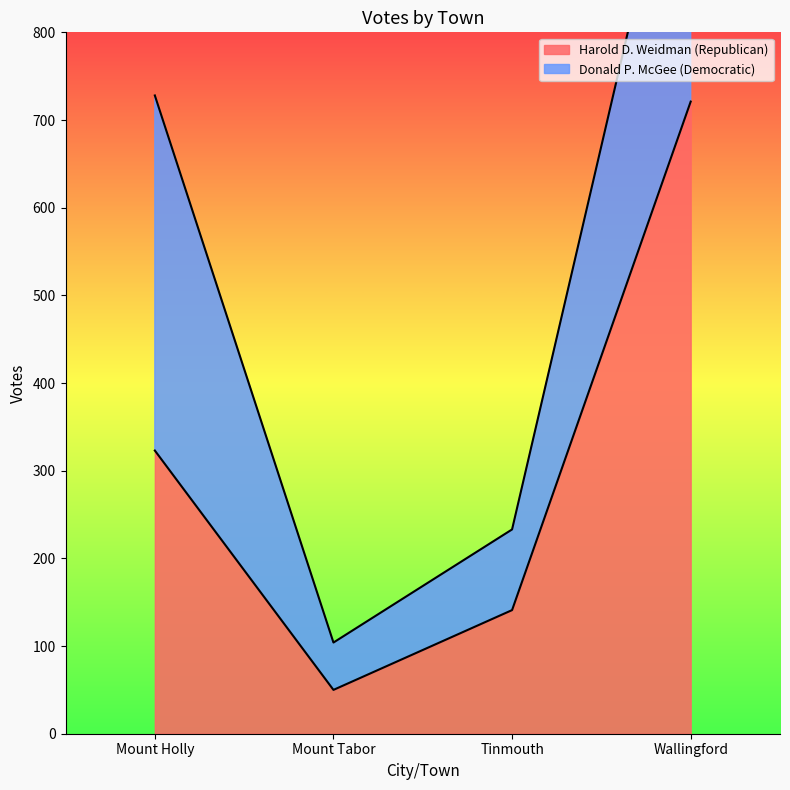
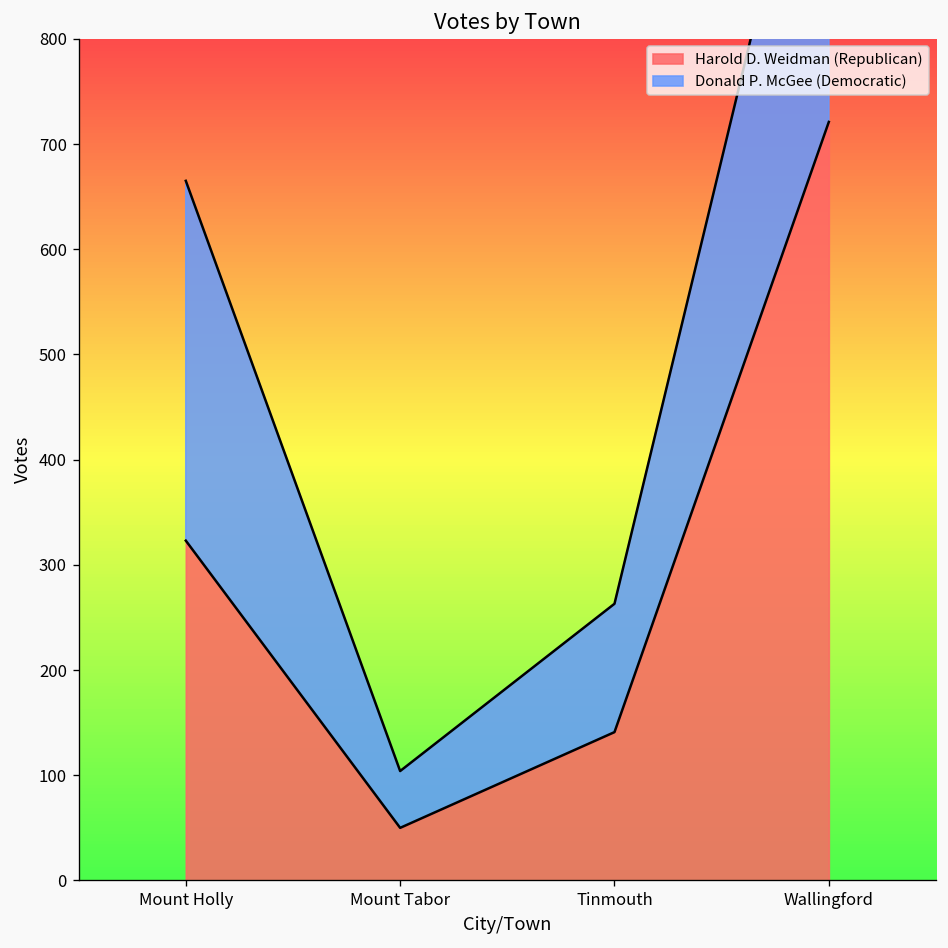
Donald P. McGee (Democratic), Mount Holly: 410 -> 340
Donald P. McGee (Democratic), Tinmouth: 90 -> 120
